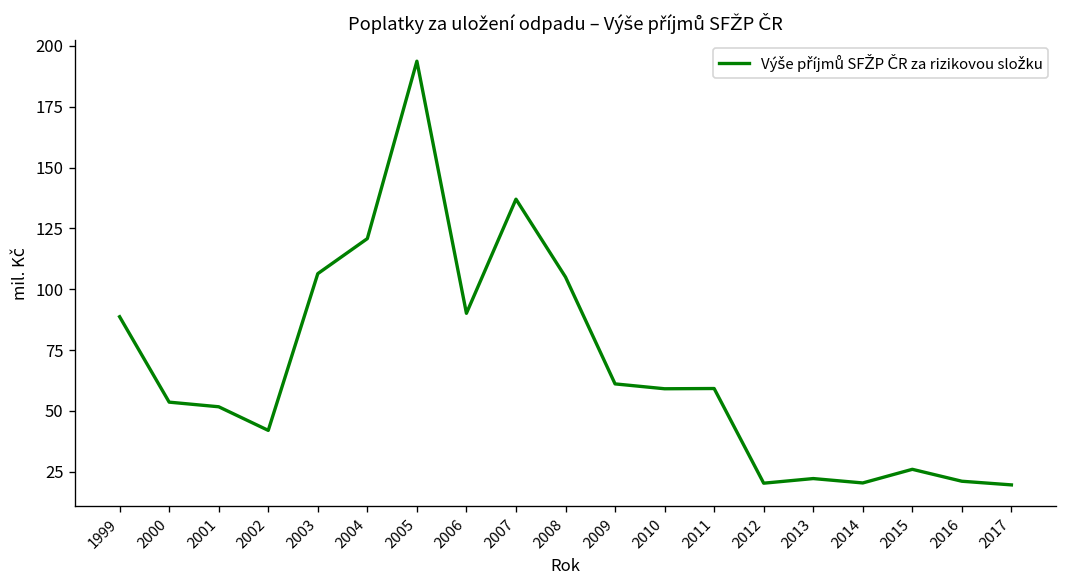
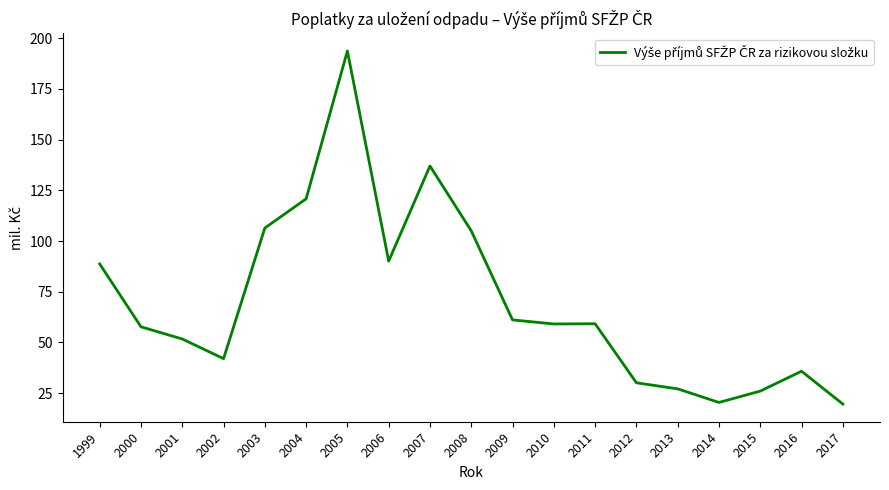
2000: 54 -> 58
2012: 20 -> 30
2013: 22 -> 27
2016: 21 -> 36
